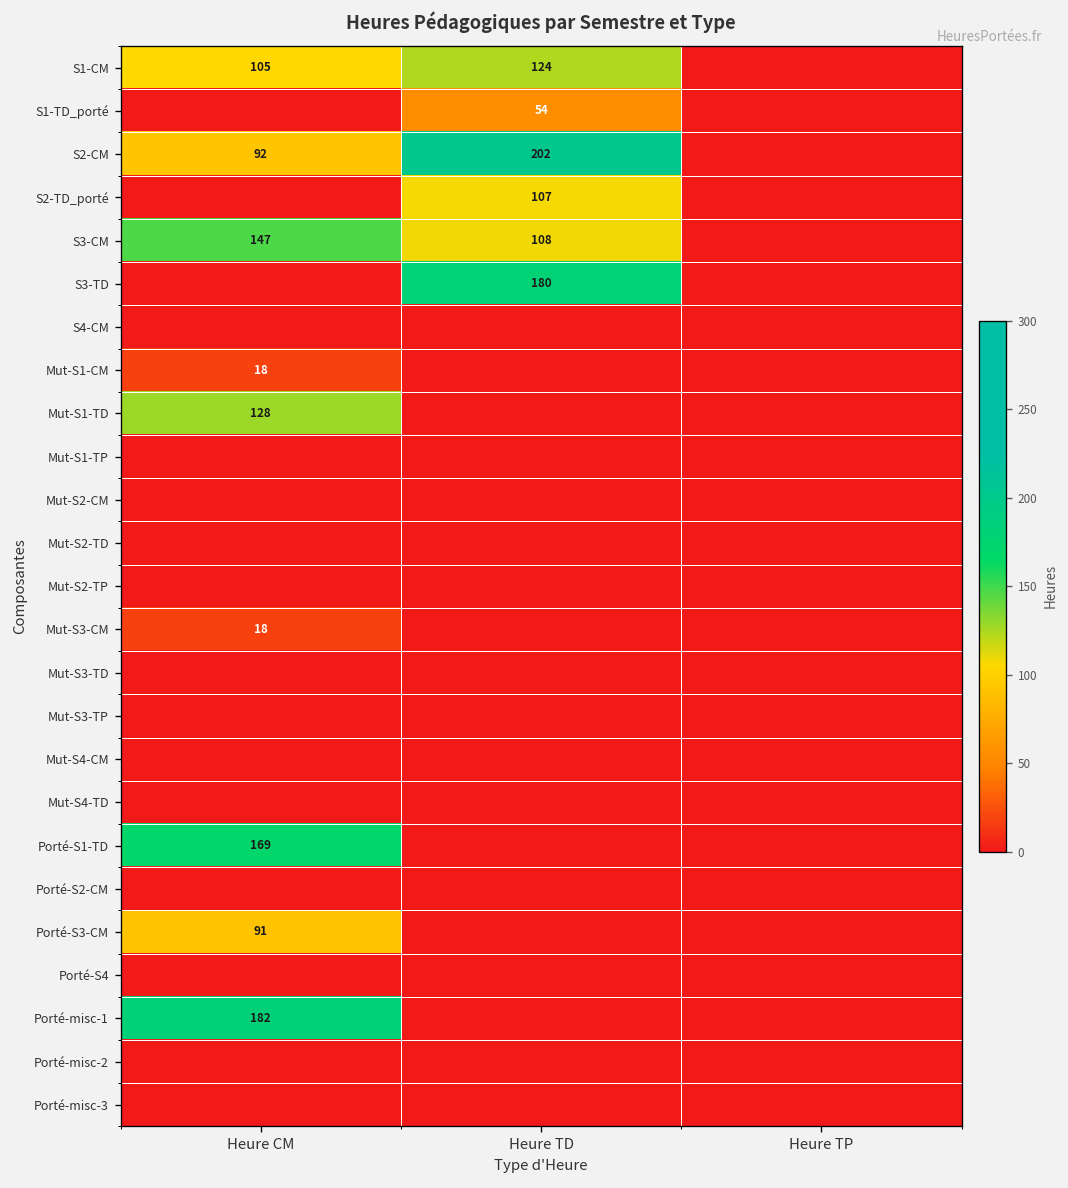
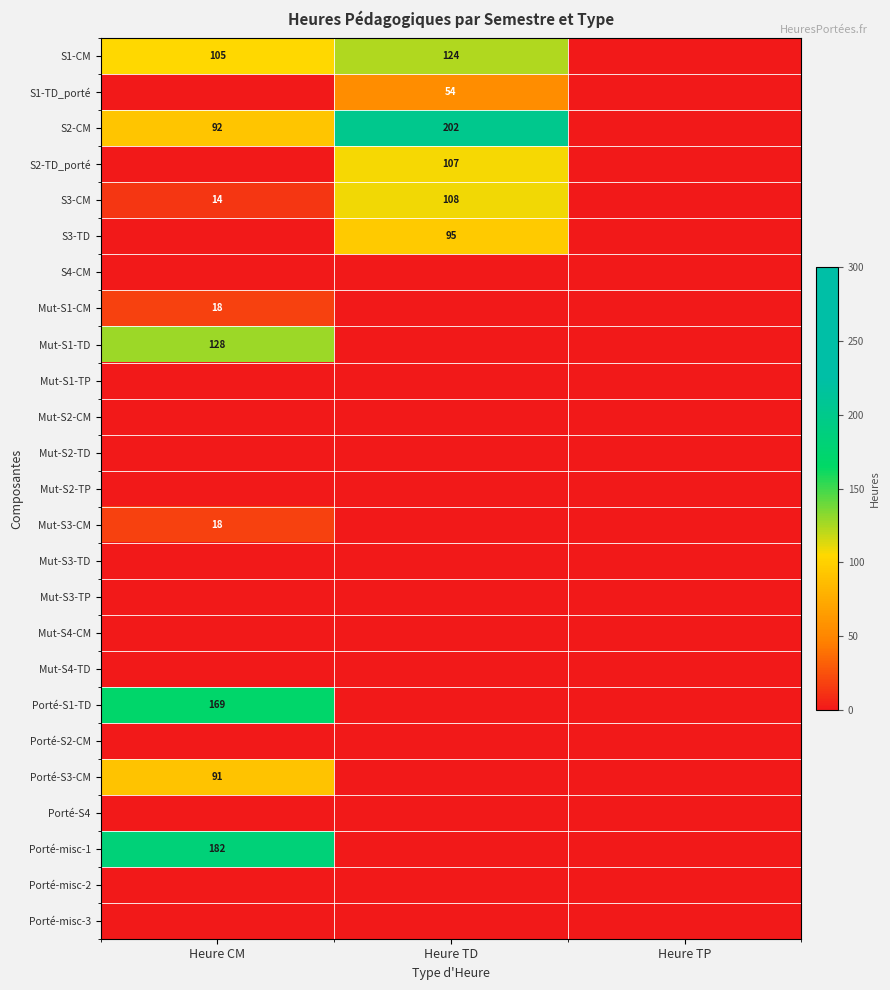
S3-CM, Heure CM: 147 -> 14
S3-TD, Heure TD: 180 -> 95
